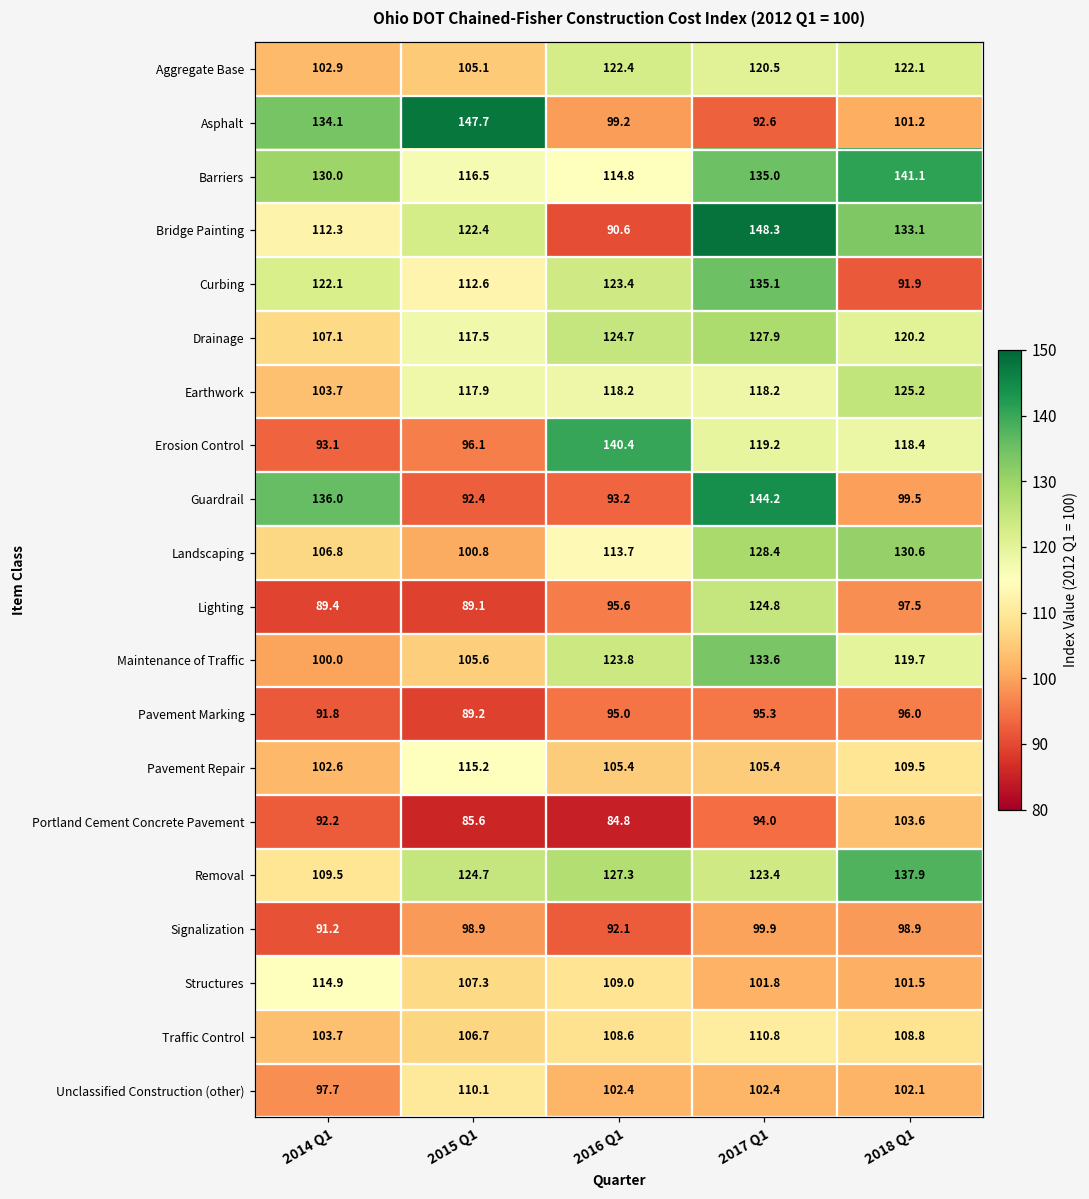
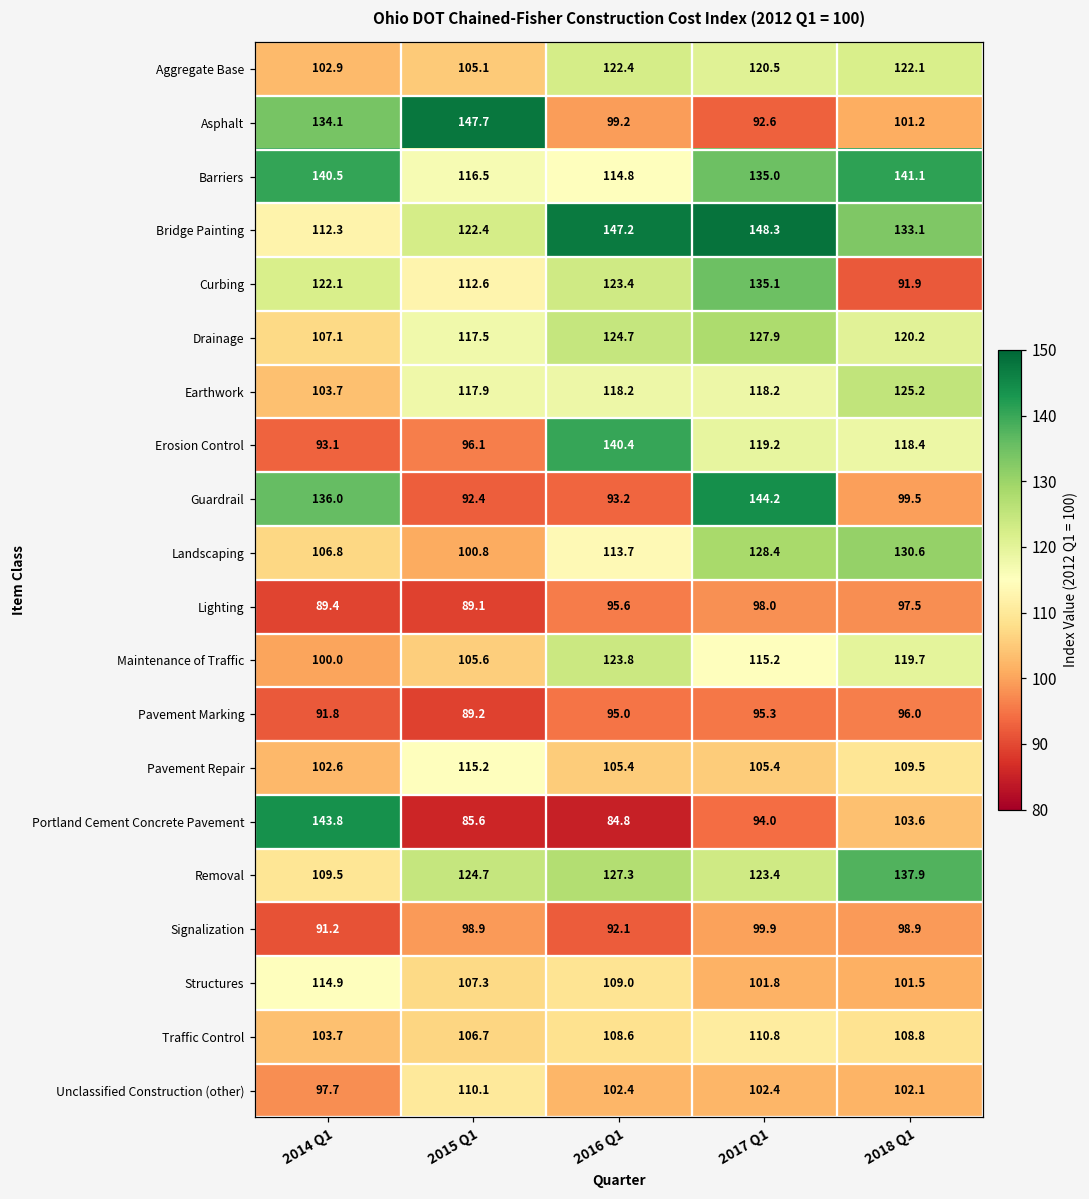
Barriers, 2014 Q1: 130.0 -> 140.5
Bridge Painting, 2016 Q1: 90.6 -> 147.2
Lighting, 2017 Q1: 124.8 -> 98.0
Maintenance of Traffic, 2017 Q1: 133.6 -> 115.2
Portland Cement Concrete Pavement, 2014 Q1: 92.2 -> 143.8
